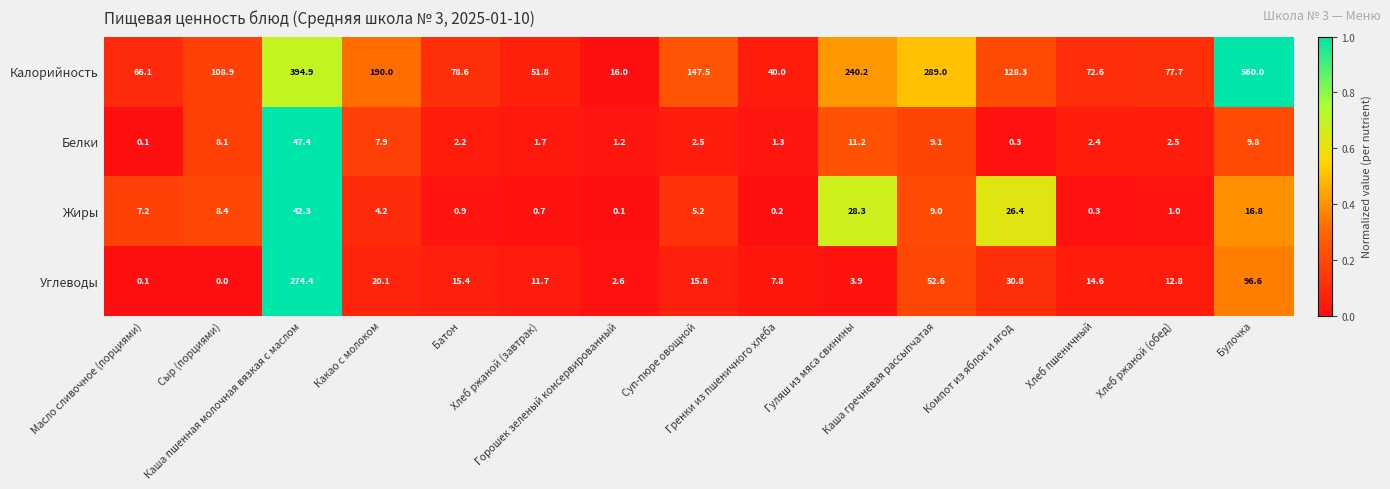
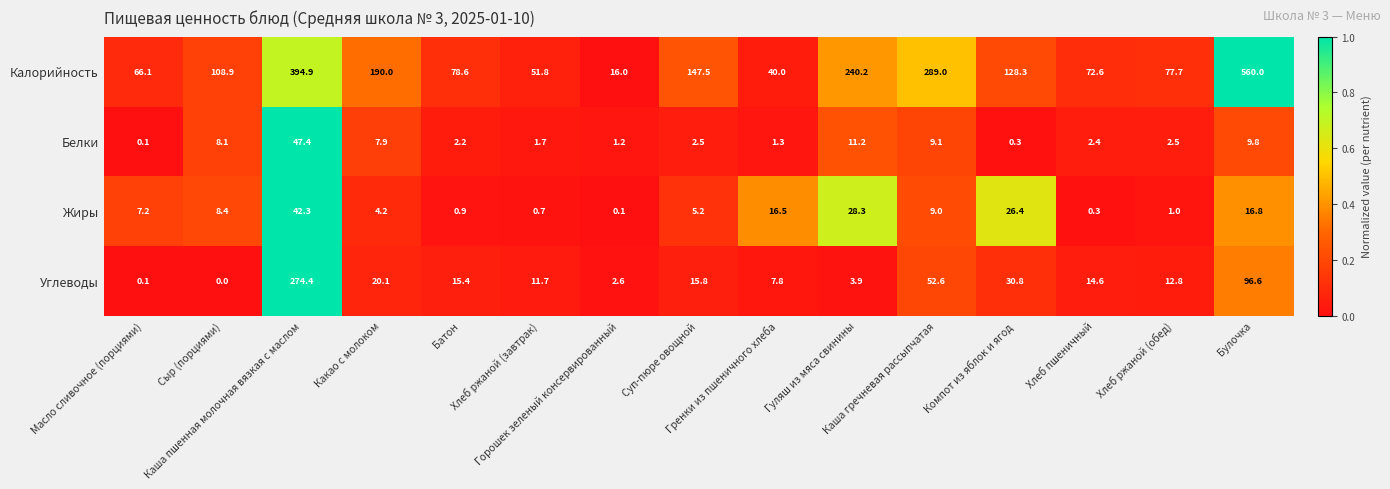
Жиры, Гренки из пшеничного хлеба: 0.2 -> 16.5
